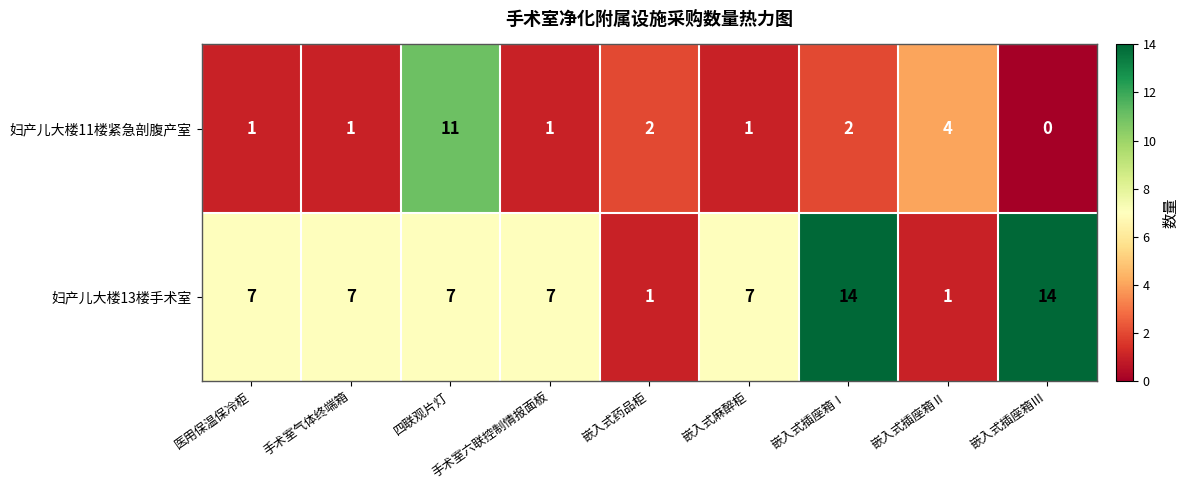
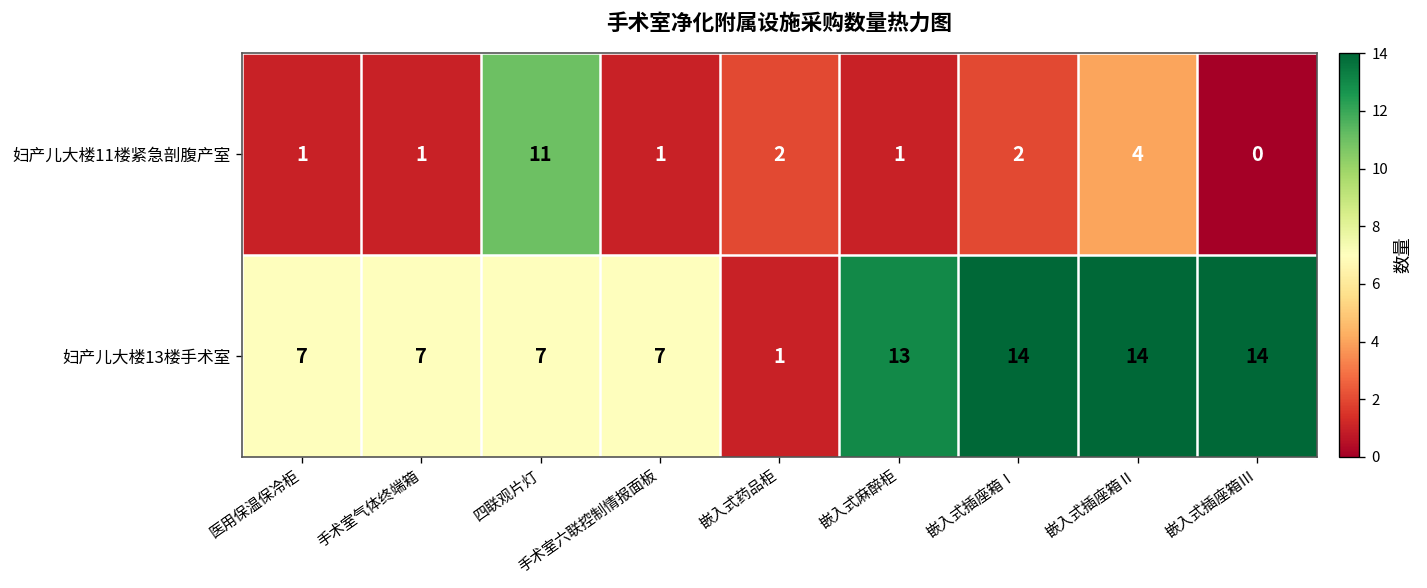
妇产儿大楼13楼手术室, 嵌入式麻醉柜: 7 -> 13
妇产儿大楼13楼手术室, 嵌入式插座箱Ⅱ: 1 -> 14
